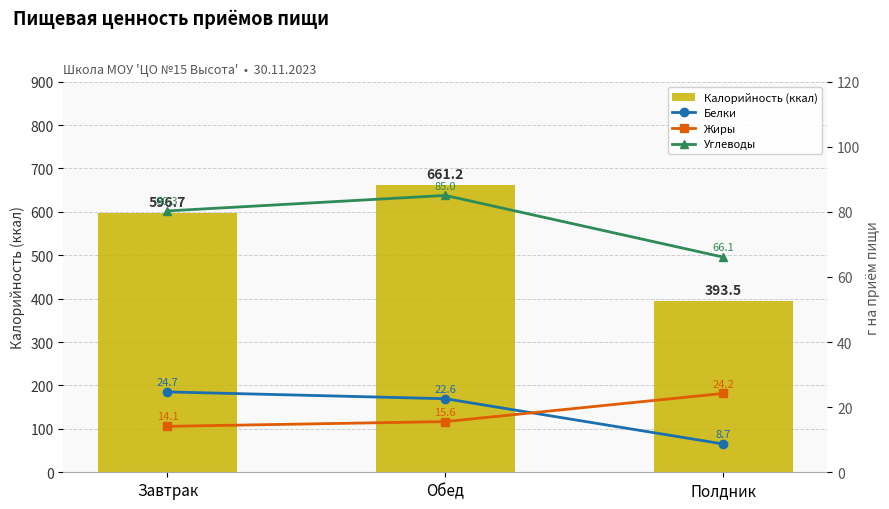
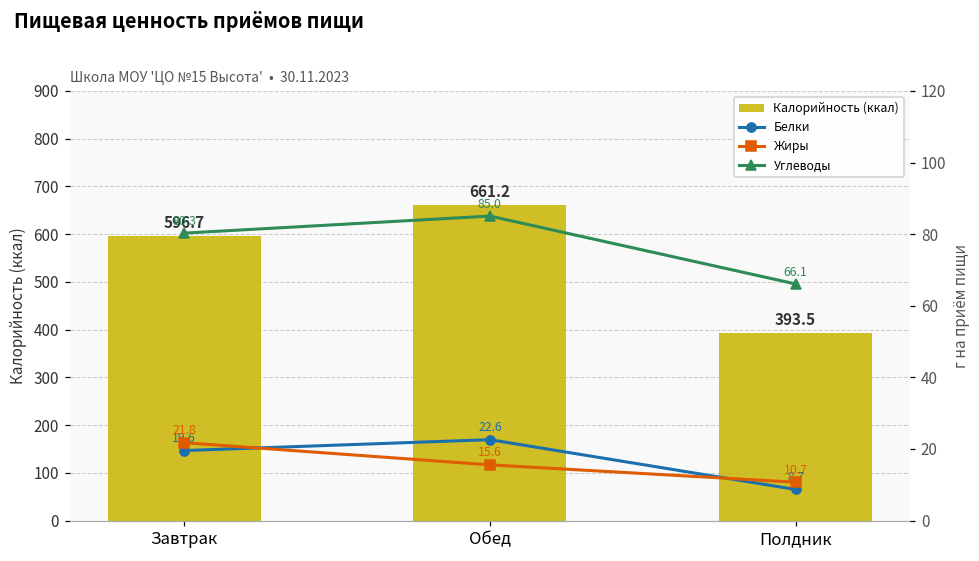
Белки, Завтрак: 24.7 -> 19.6
Жиры, Завтрак: 14.1 -> 21.8
Жиры, Полдник: 24.2 -> 10.7
